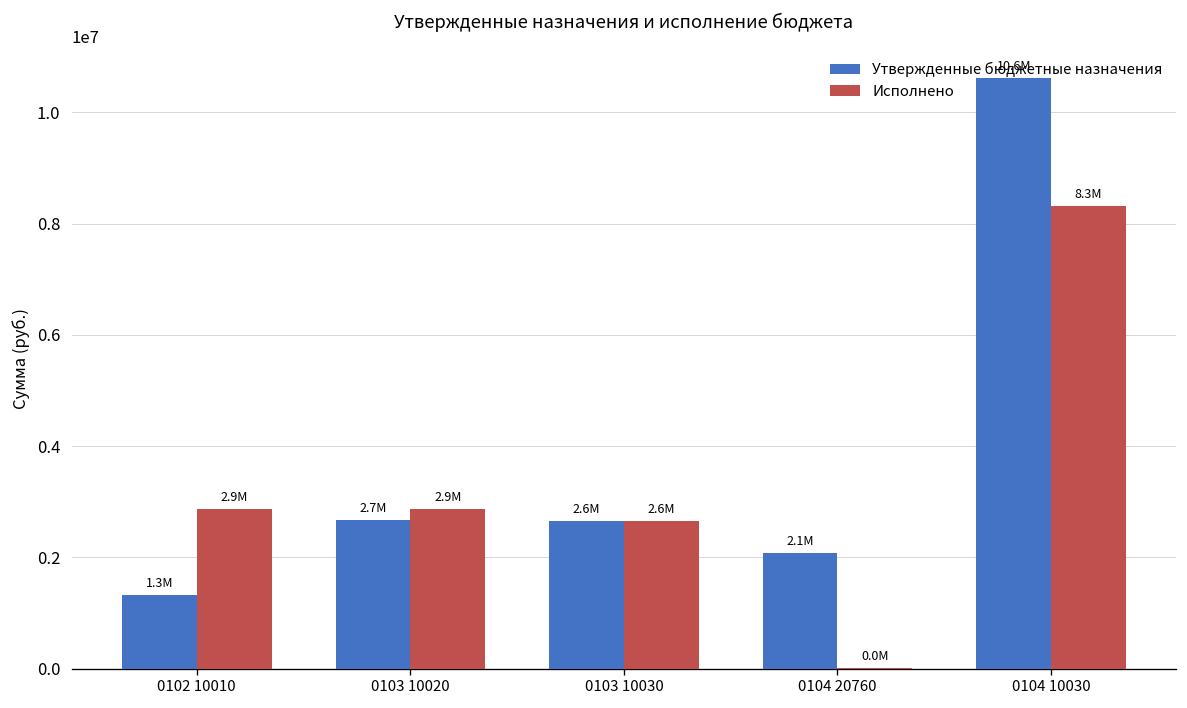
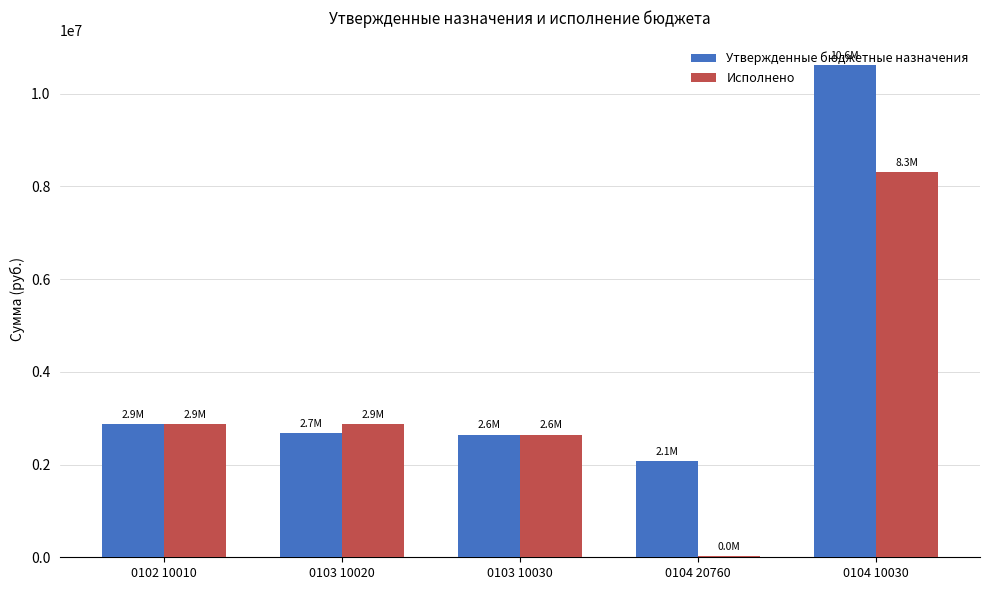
Утвержденные бюджетные назначения, 0102 10010: 1.3M -> 2.9M
